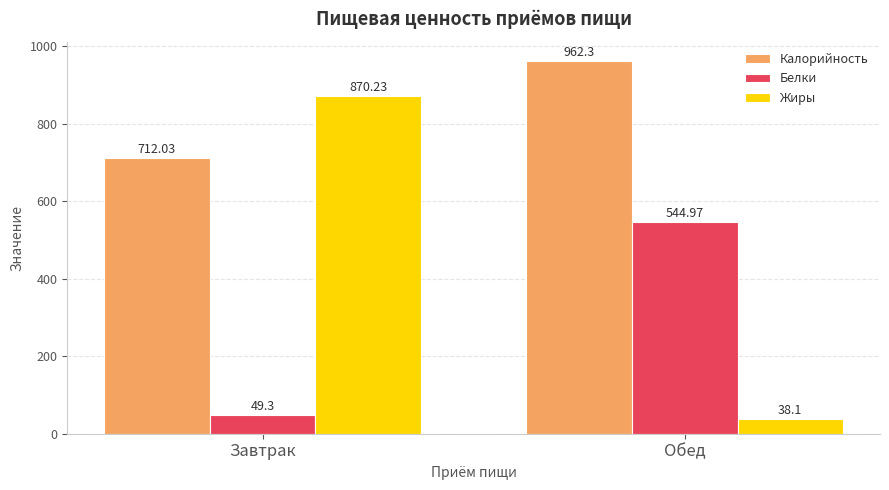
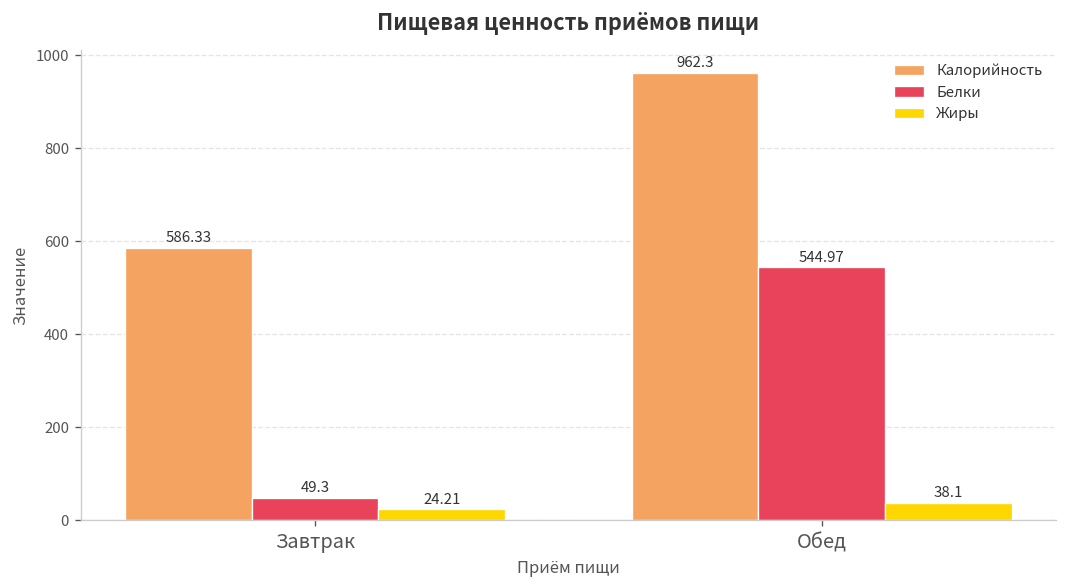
Калорийность, Завтрак: 712.03 -> 586.33
Жиры, Завтрак: 870.23 -> 24.21
